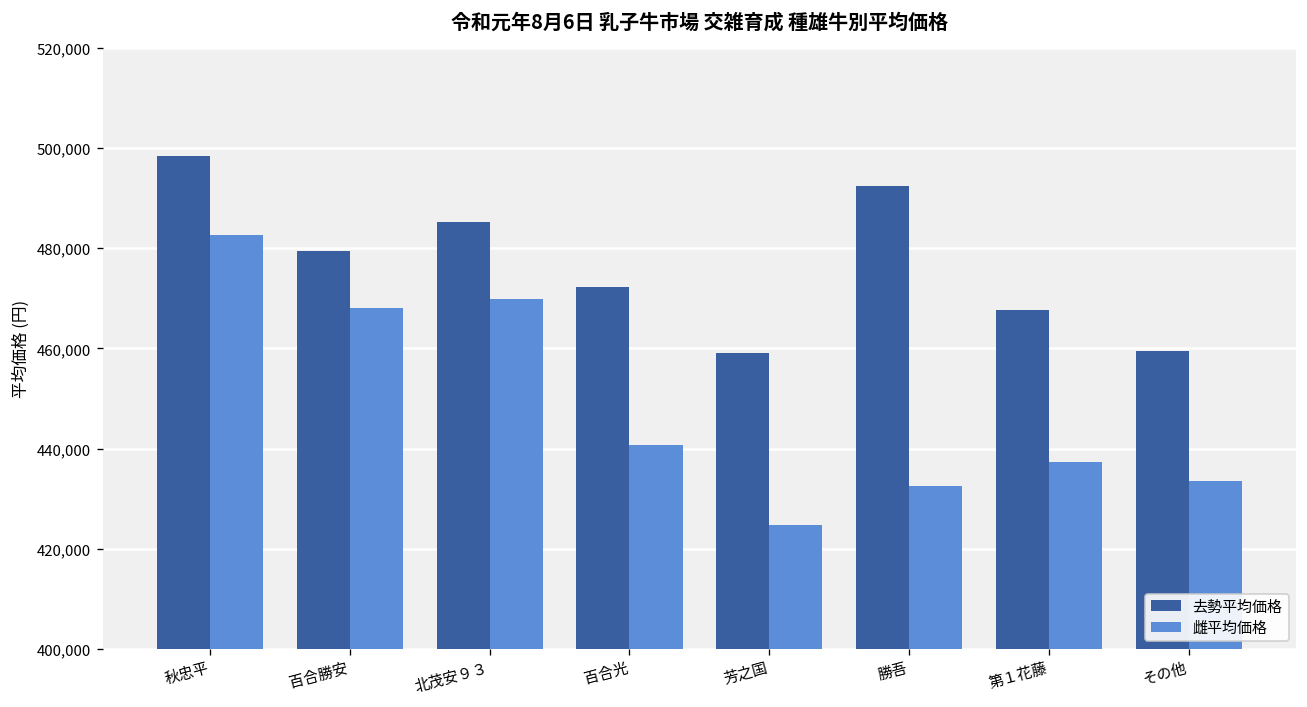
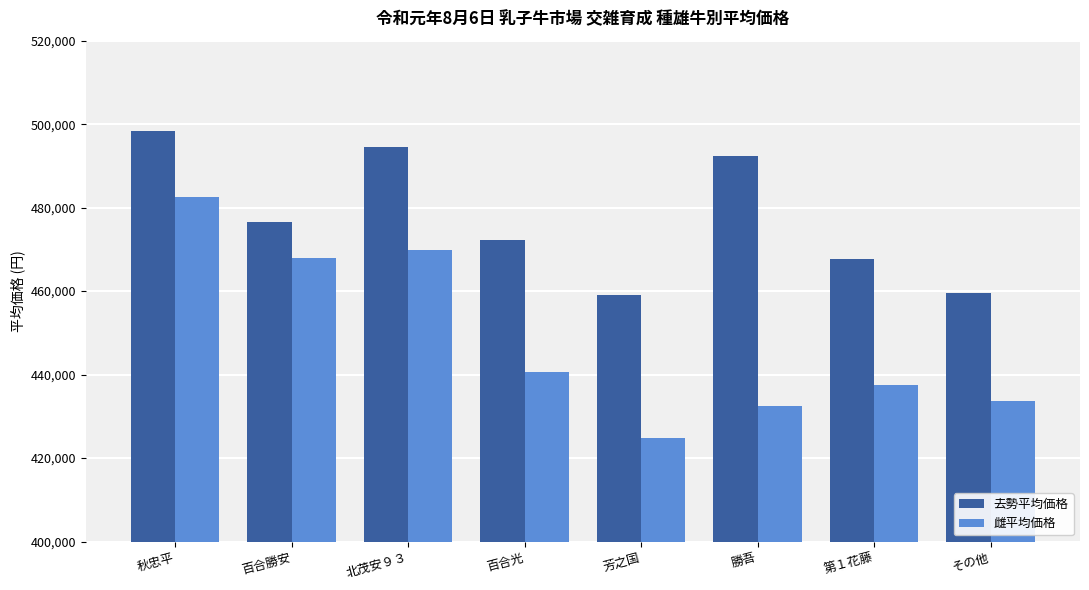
去勢平均価格, 百合勝安: 479,000 -> 477,000
去勢平均価格, 北茂安９３: 485,000 -> 495,000
